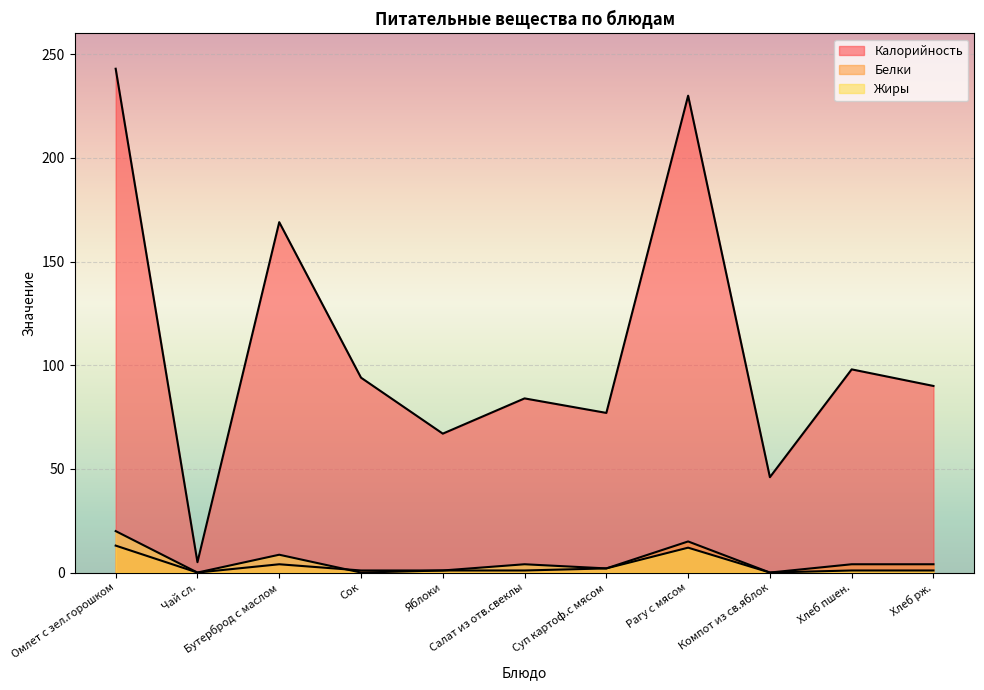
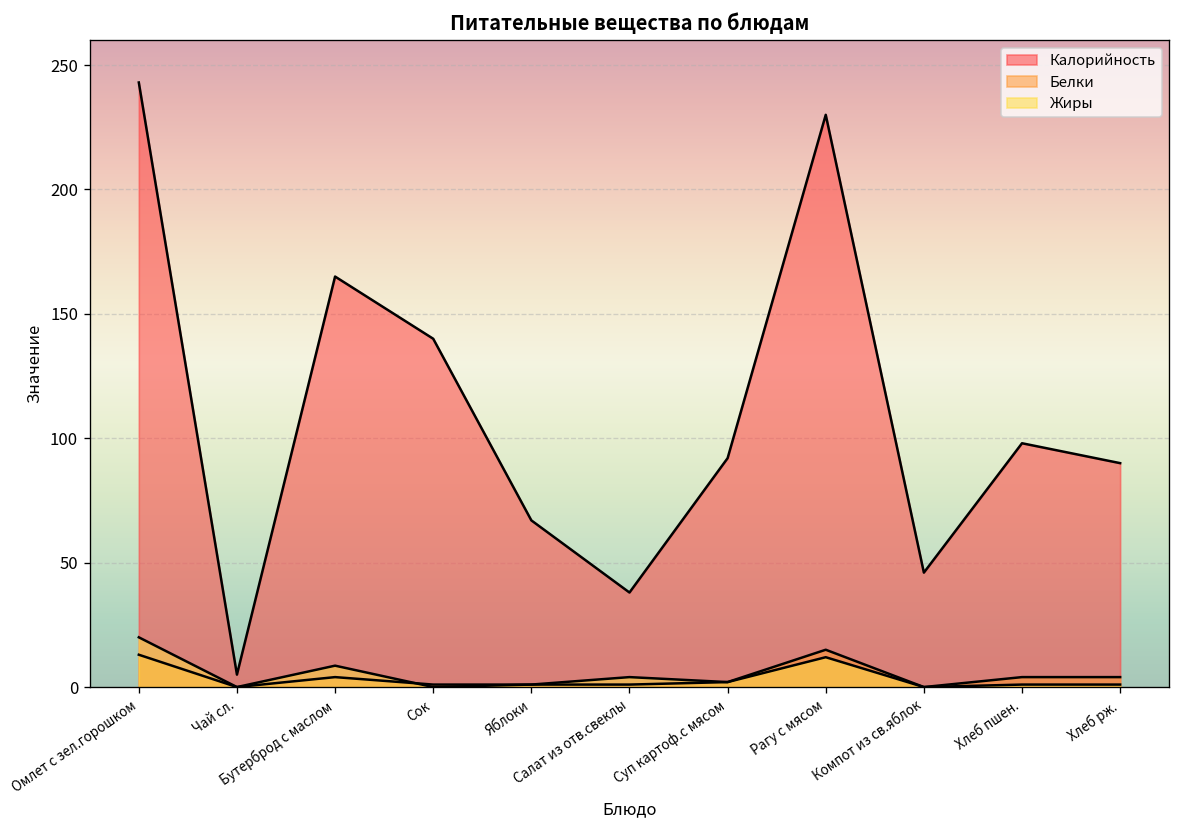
Калорийность, Бутерброд с маслом: 169 -> 165
Калорийность, Сок: 94 -> 140
Калорийность, Салат из отв.свеклы: 84 -> 38
Калорийность, Суп картоф.с мясом: 77 -> 92
